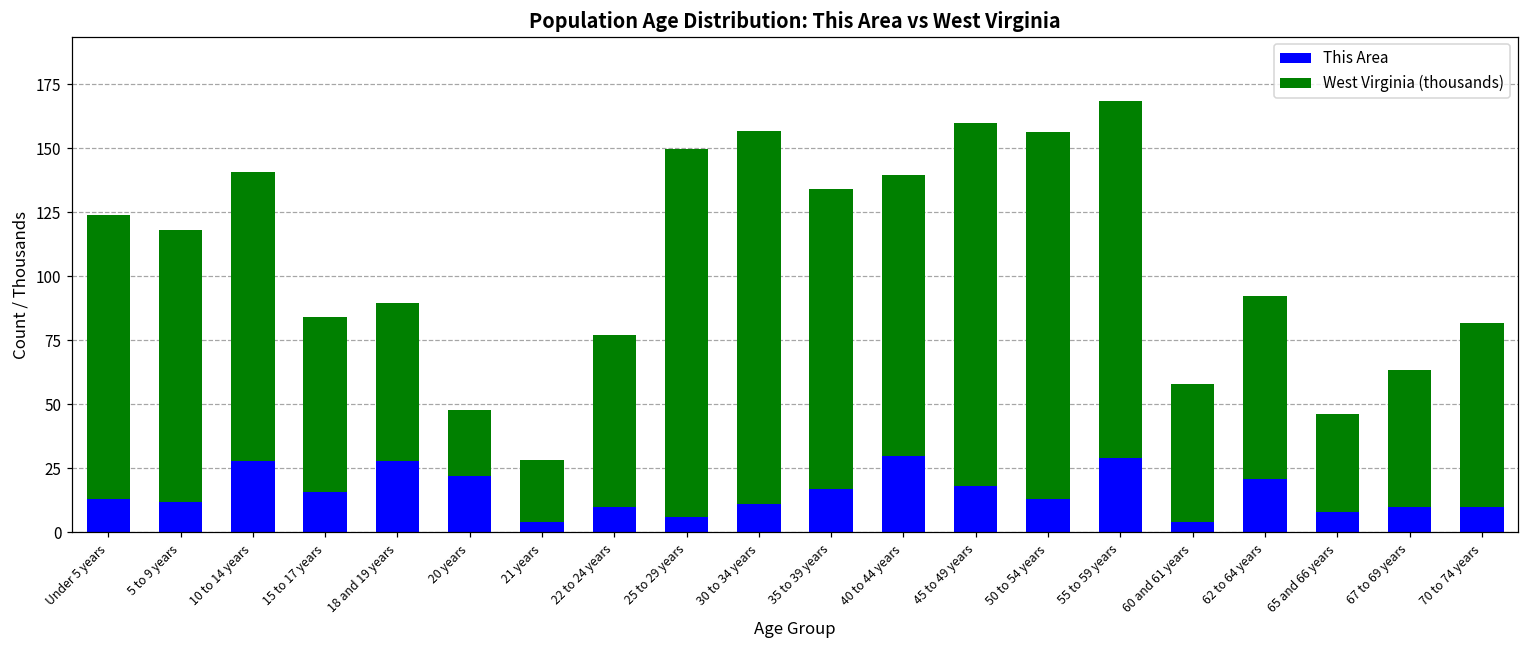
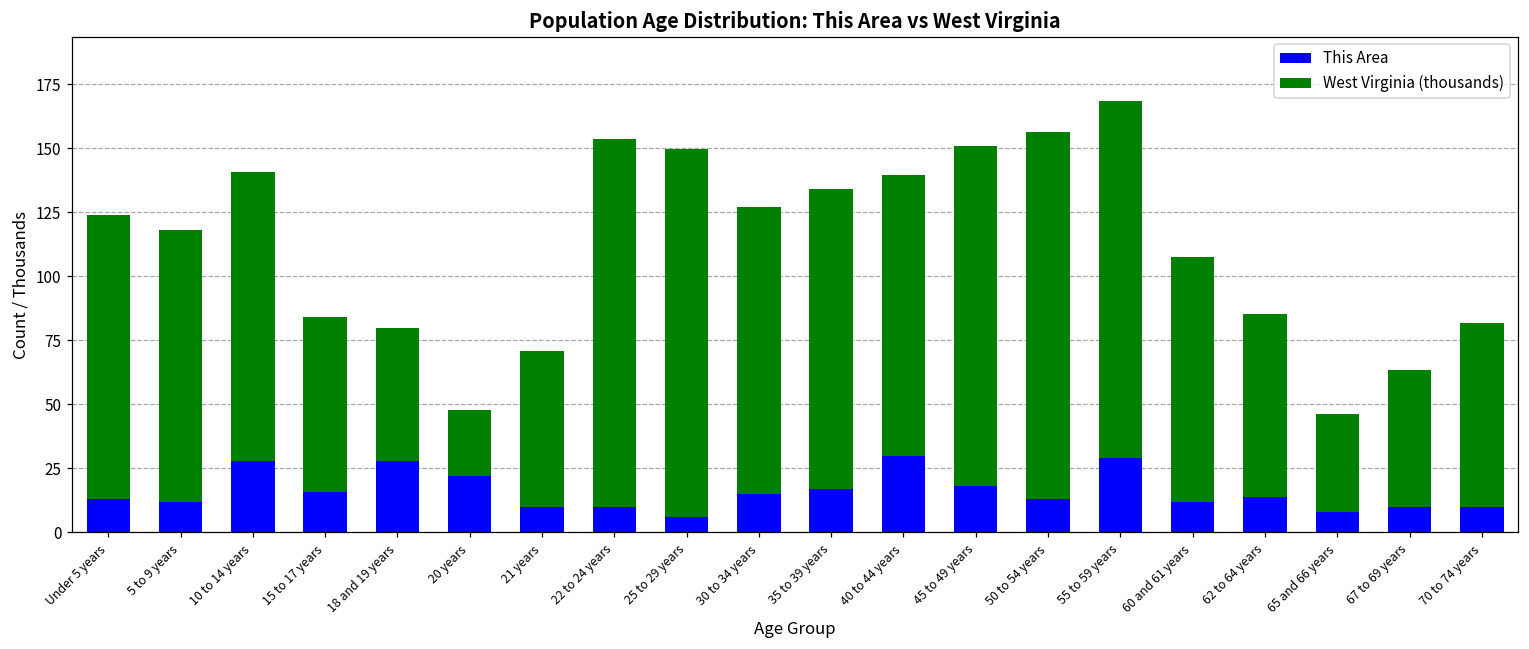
West Virginia (thousands), 18 and 19 years: 62 -> 52
This Area, 21 years: 4 -> 10
West Virginia (thousands), 21 years: 24 -> 61
West Virginia (thousands), 22 to 24 years: 67 -> 144
This Area, 30 to 34 years: 11 -> 15
West Virginia (thousands), 30 to 34 years: 146 -> 112
West Virginia (thousands), 45 to 49 years: 142 -> 133
This Area, 60 and 61 years: 4 -> 12
West Virginia (thousands), 60 and 61 years: 54 -> 96
This Area, 62 to 64 years: 21 -> 14
